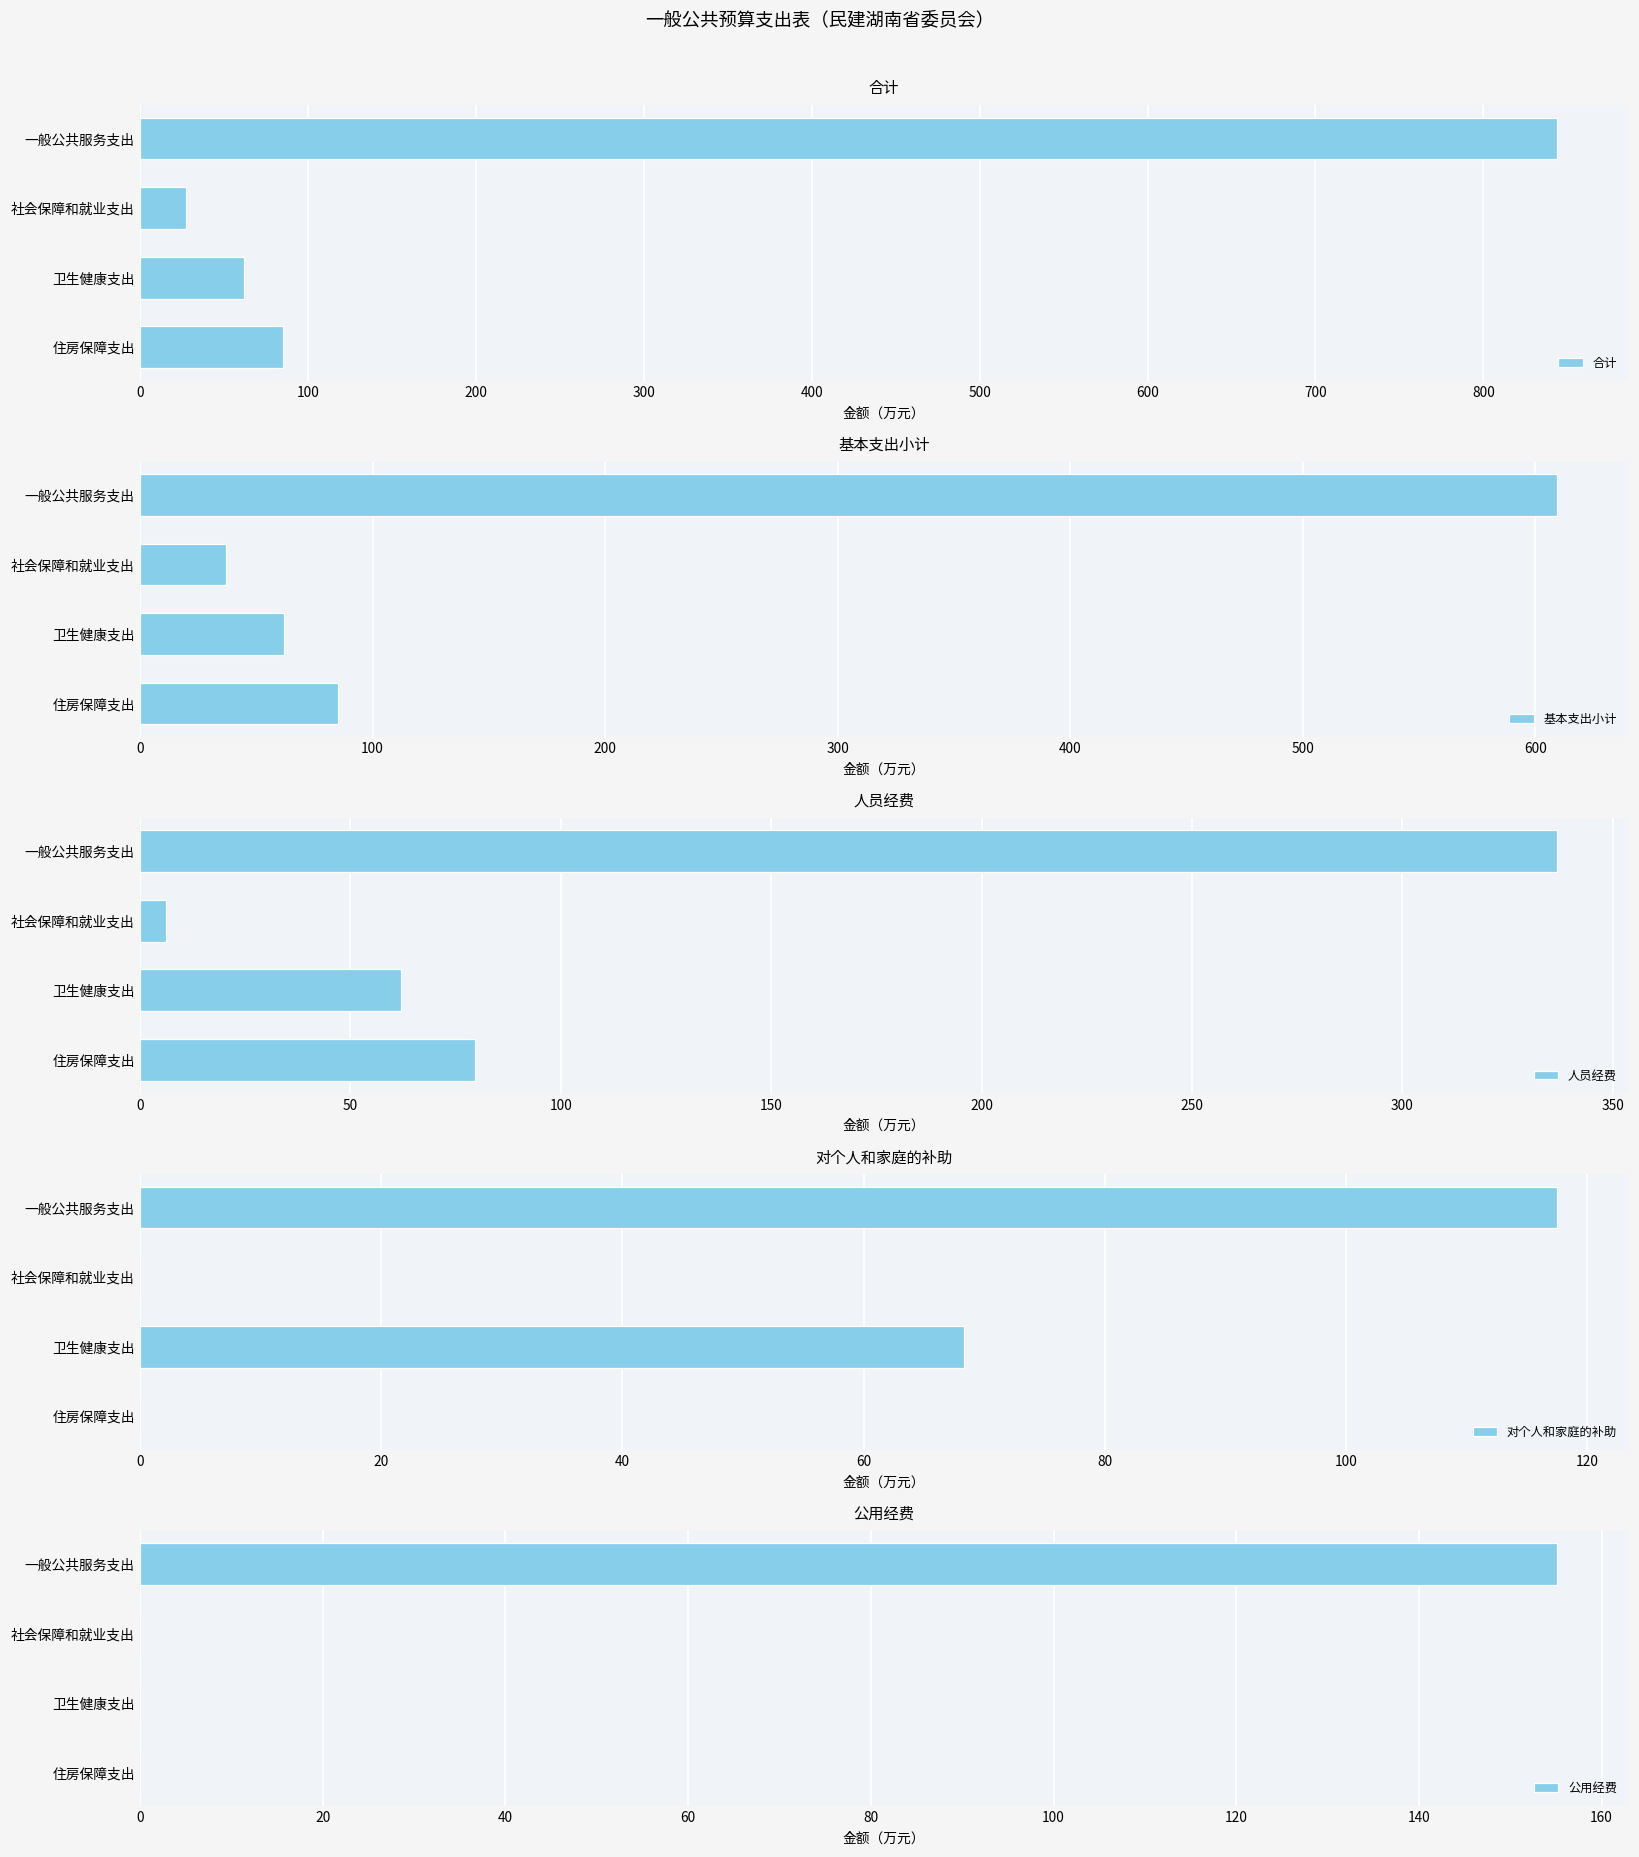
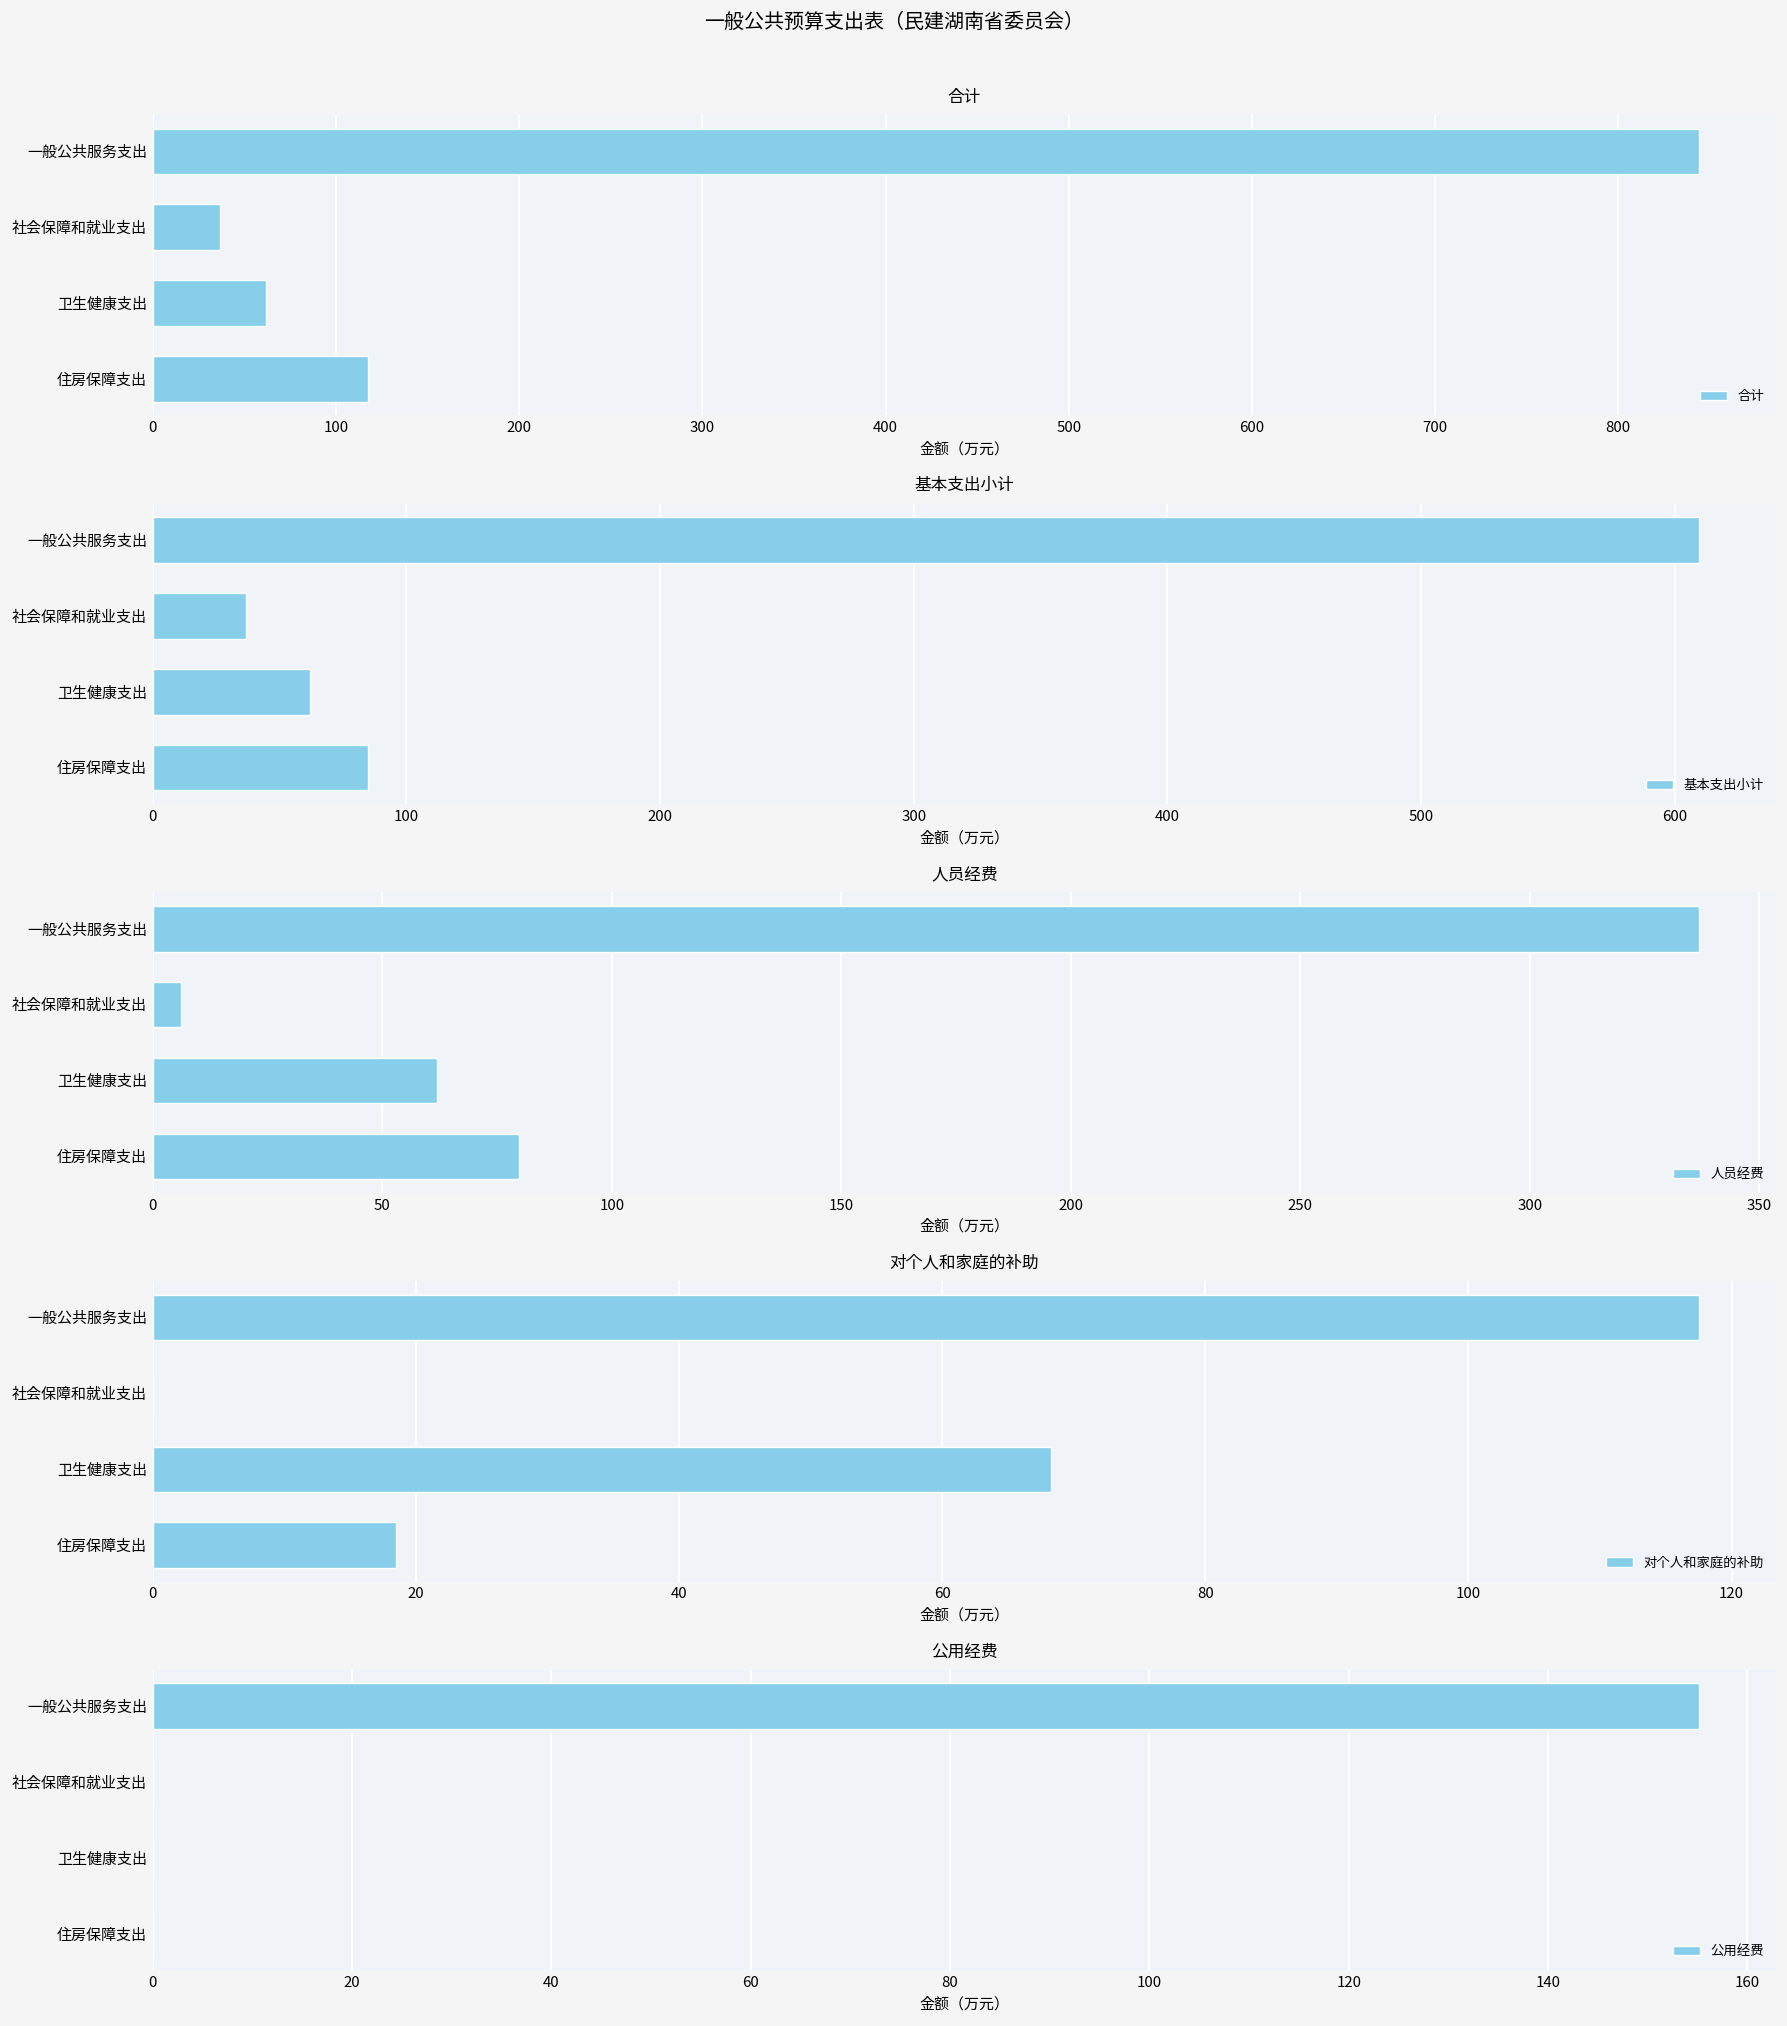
合计, 社会保障和就业支出: 27 -> 37
合计, 住房保障支出: 85 -> 117
对个人和家庭的补助, 住房保障支出: 0.0 -> 18.5
